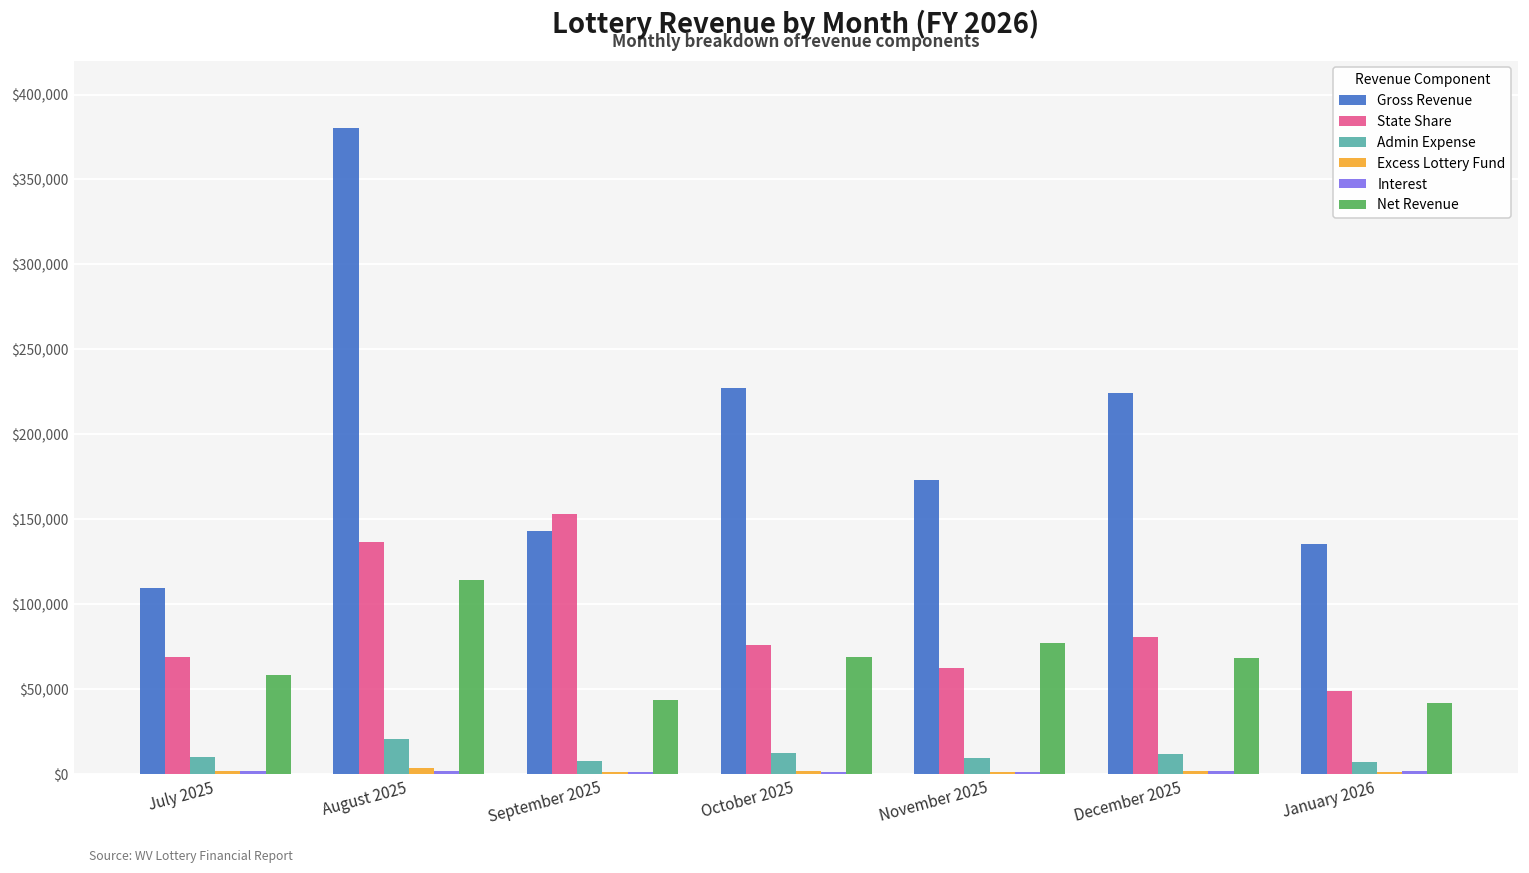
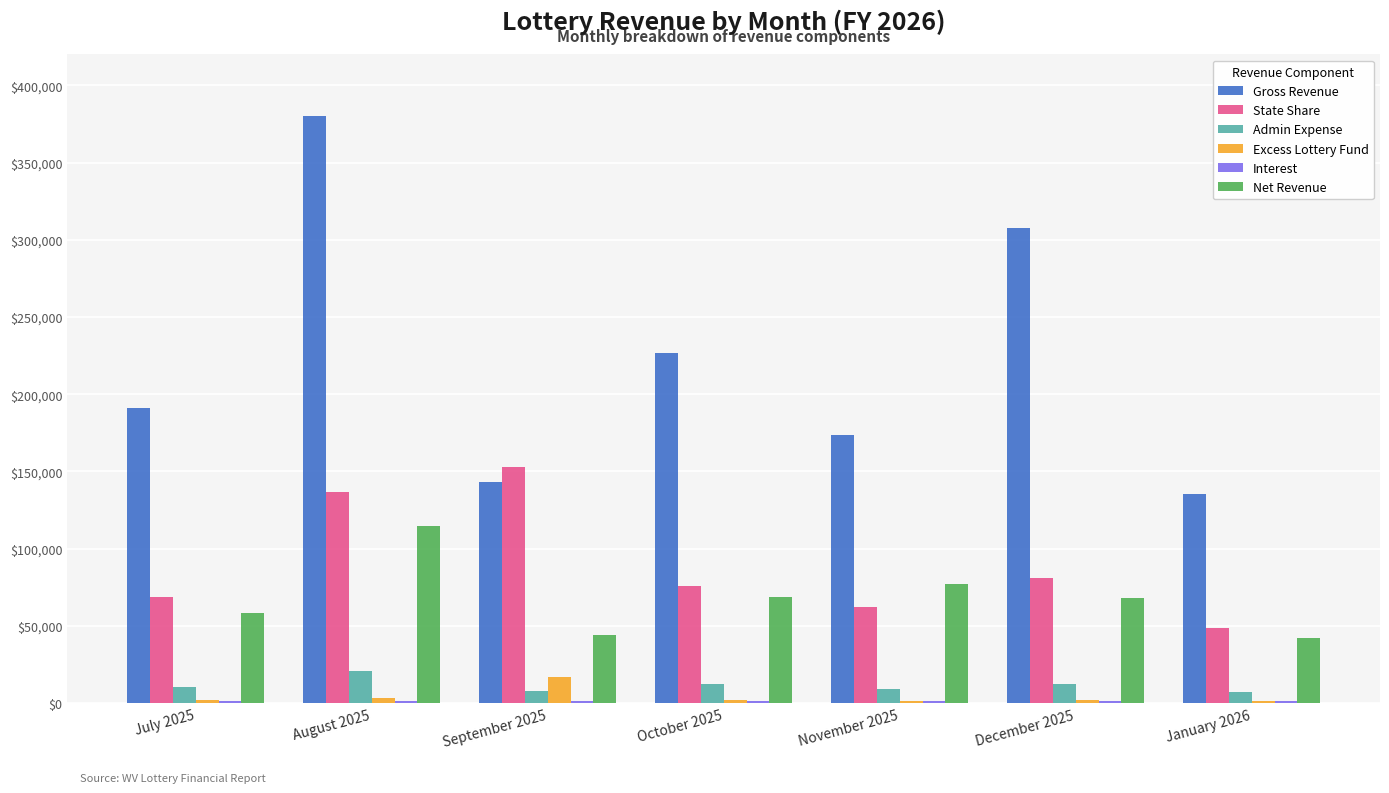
Gross Revenue, July 2025: $110,000 -> $191,000
Excess Lottery Fund, September 2025: $1,000 -> $17,000
Gross Revenue, December 2025: $224,000 -> $307,000
